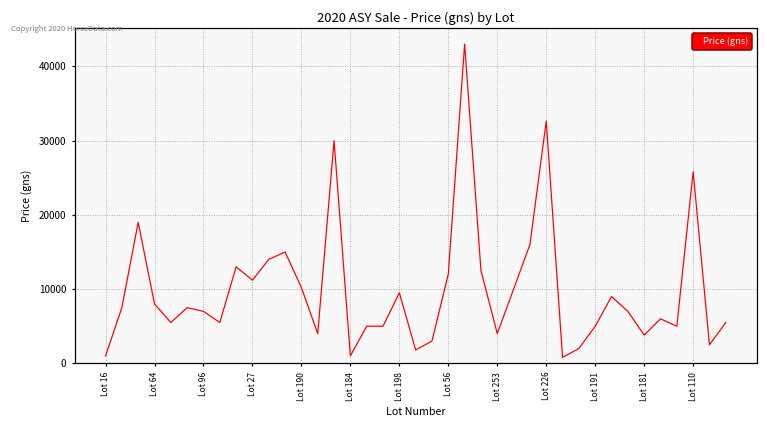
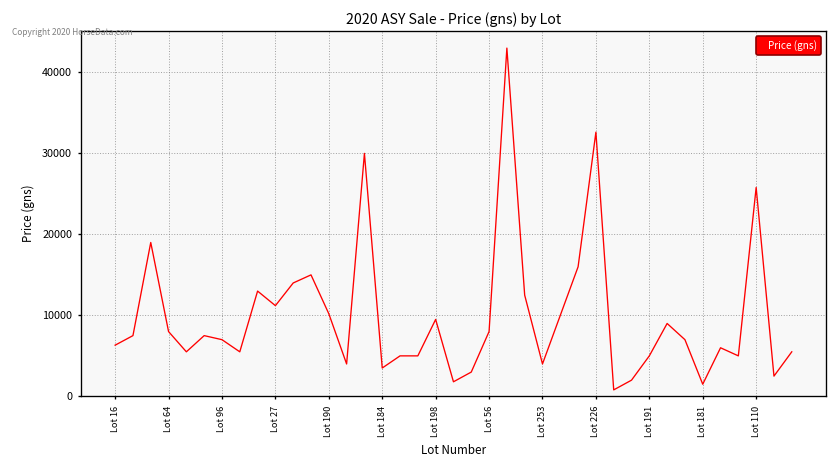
Lot 16: 1000 -> 6000
Lot 184: 1000 -> 4000
Lot 56: 12000 -> 8000
Lot 181: 4000 -> 2000
